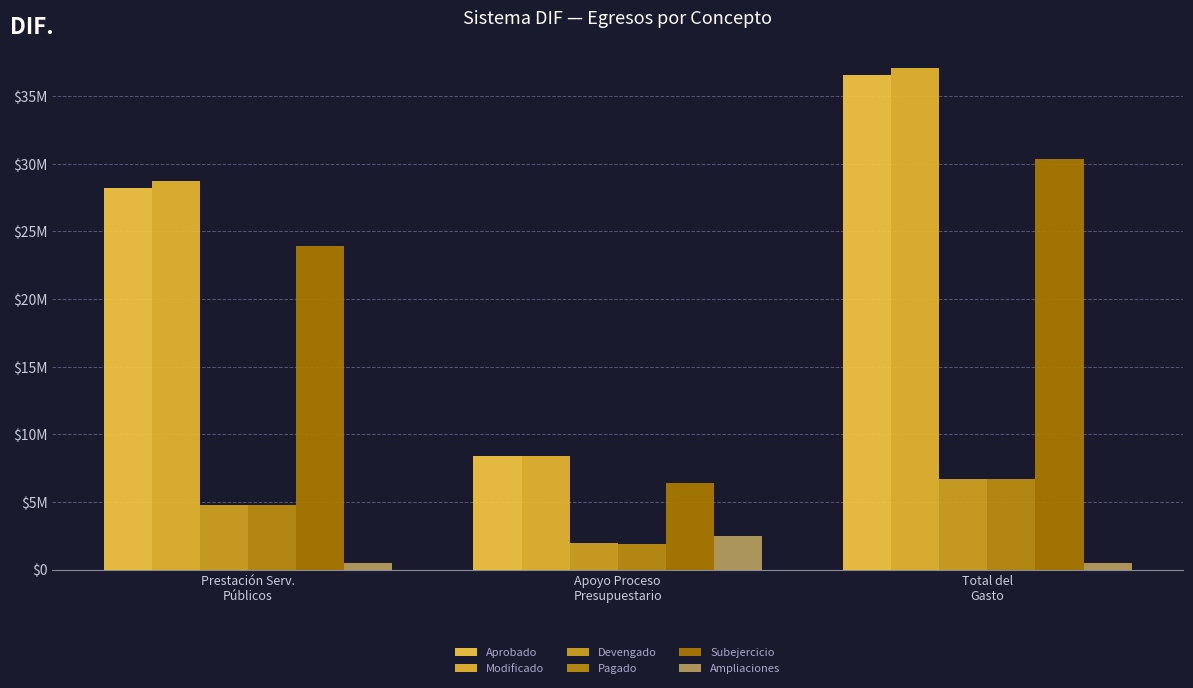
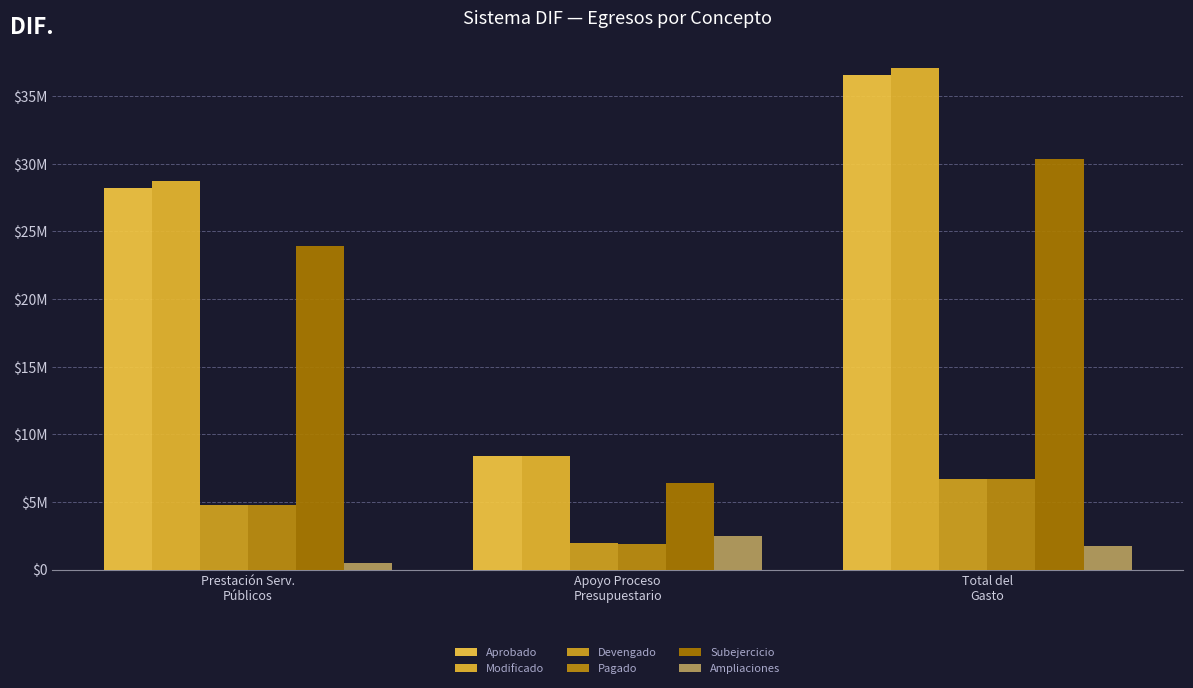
Ampliaciones, Total del Gasto: $500000 -> $1700000
